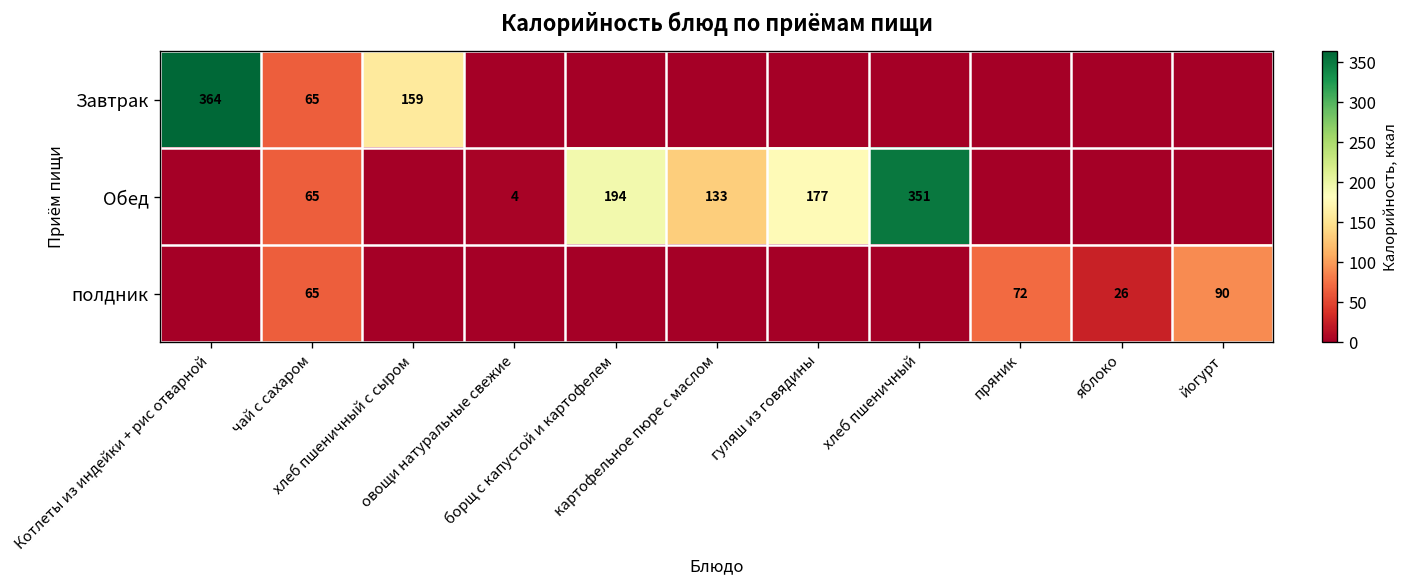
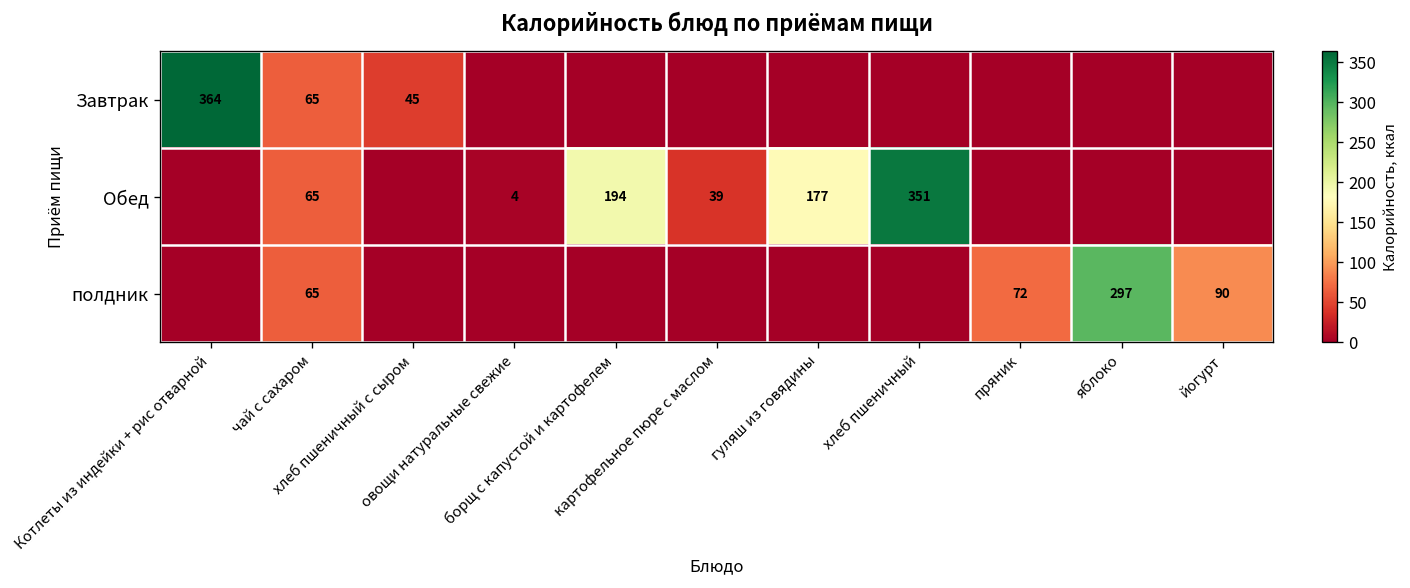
Завтрак, хлеб пшеничный с сыром: 159 -> 45
Обед, картофельное пюре с маслом: 133 -> 39
полдник, яблоко: 26 -> 297
